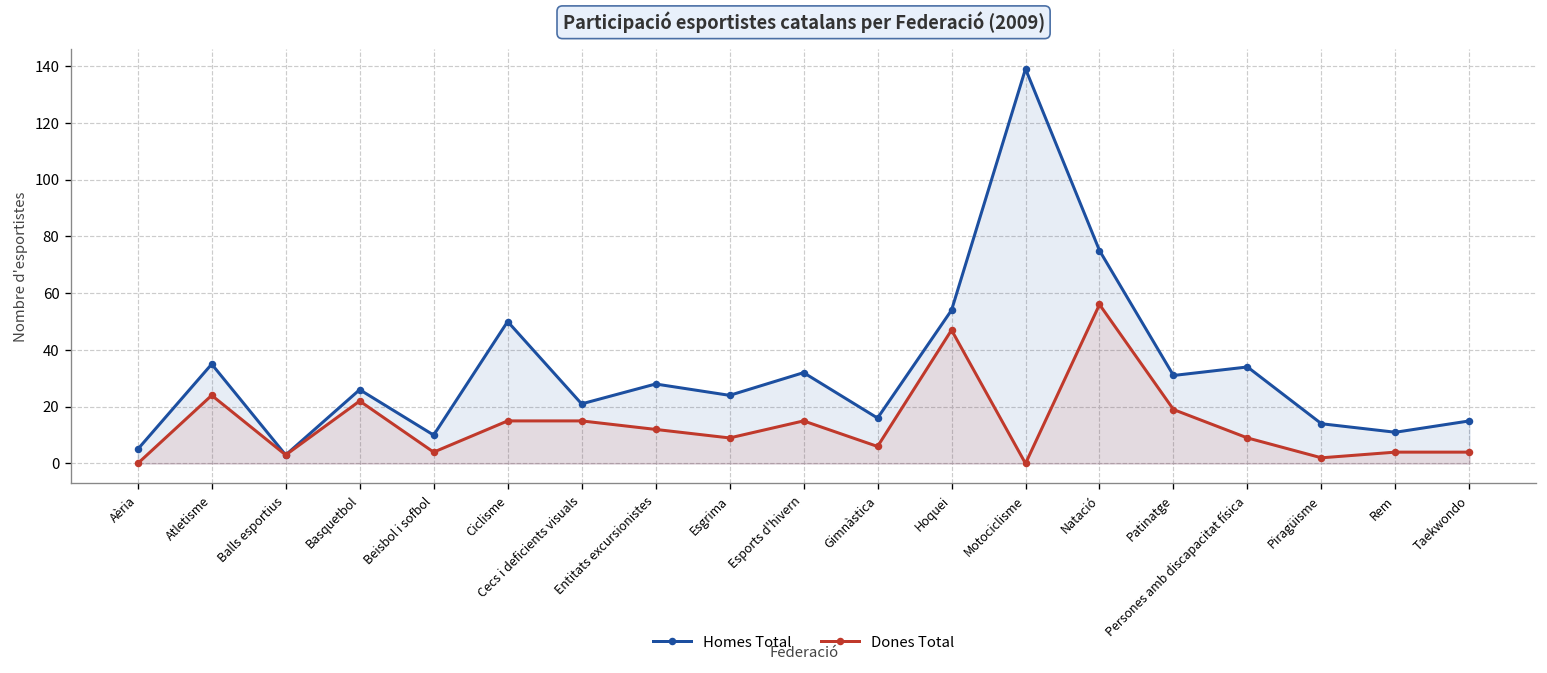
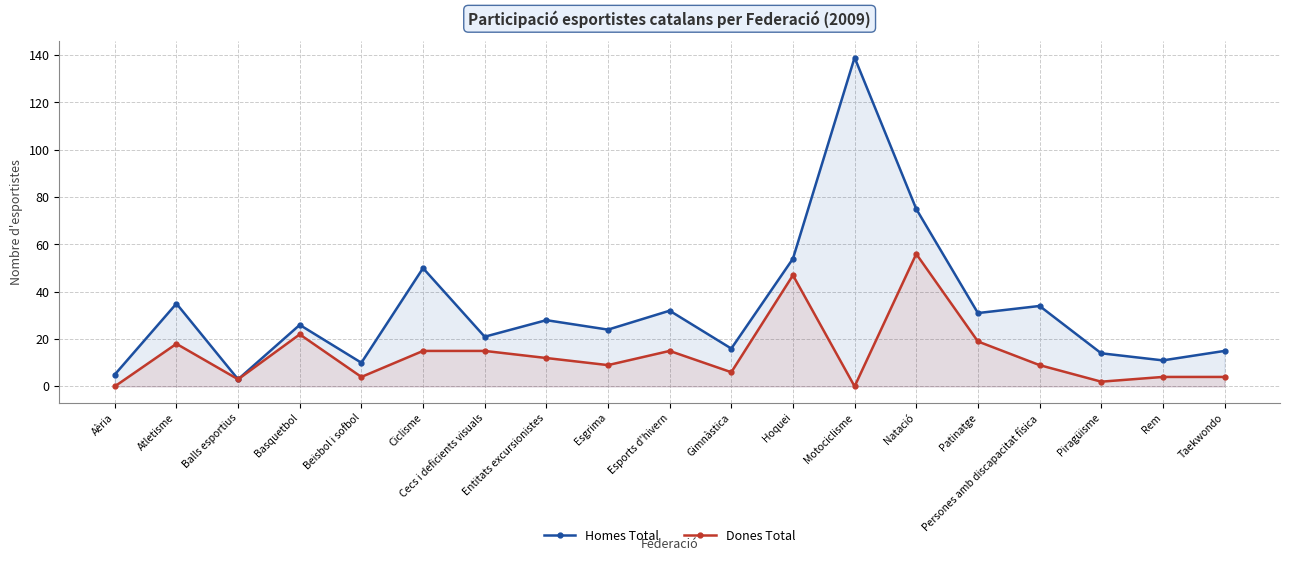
Dones Total, Atletisme: 24 -> 18
